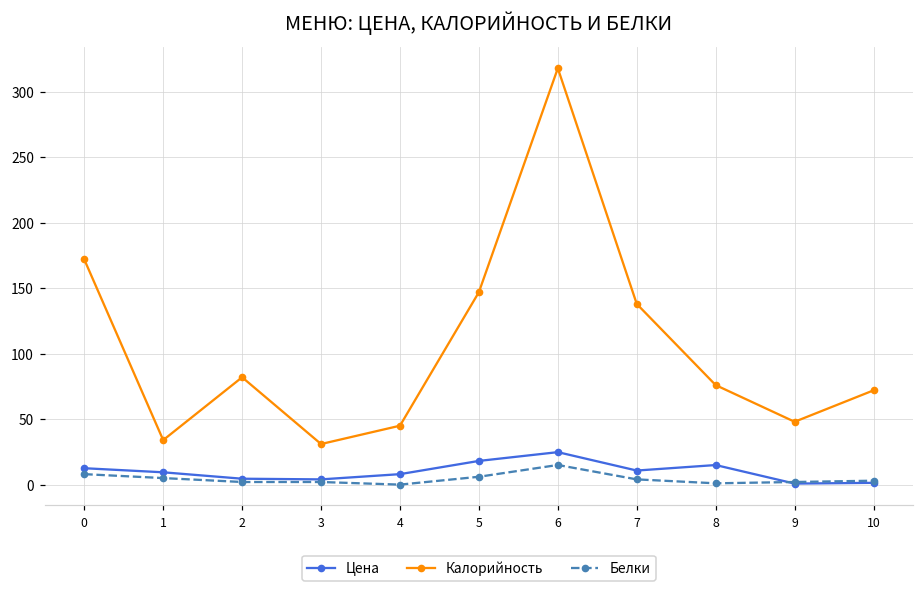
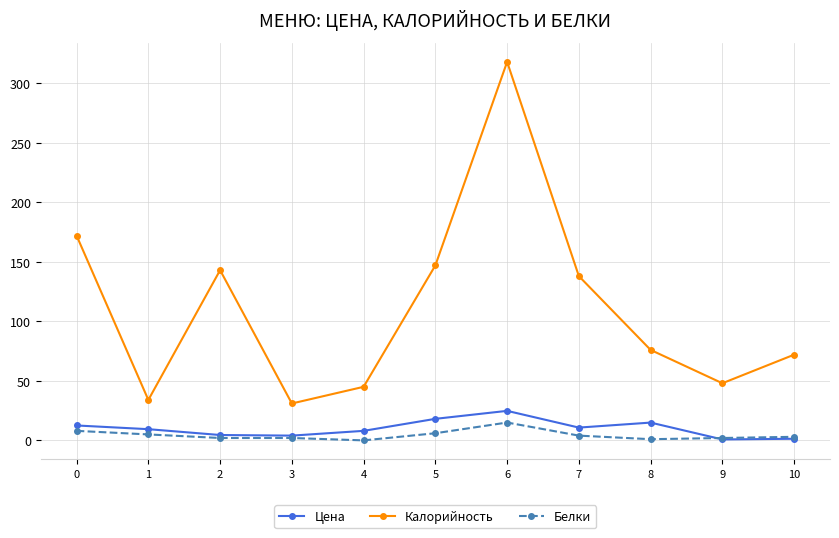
Калорийность, 2: 82 -> 143
